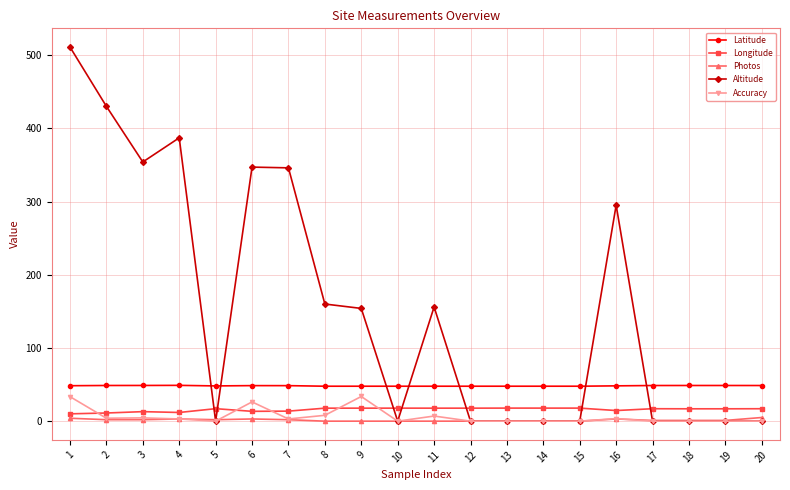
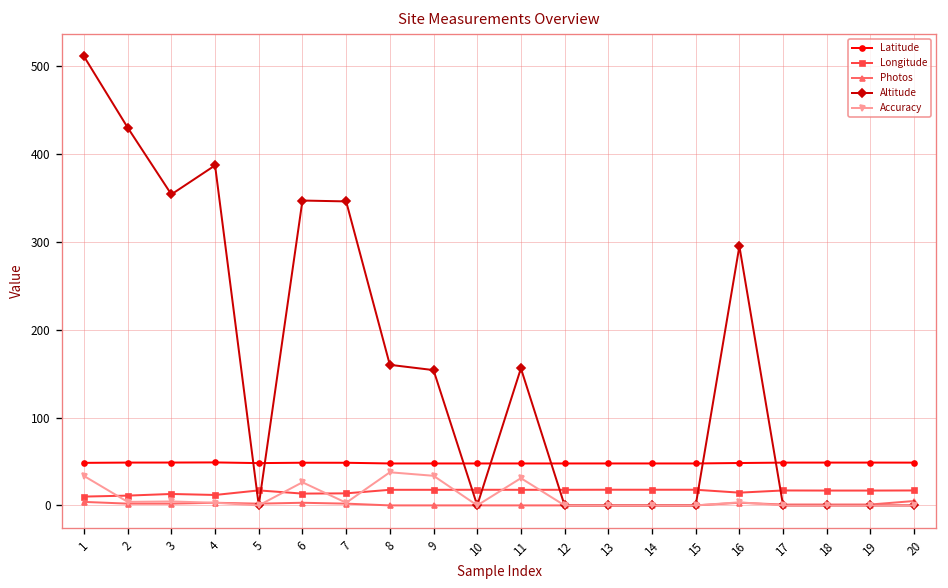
Accuracy, 8: 10 -> 40
Accuracy, 11: 10 -> 30
